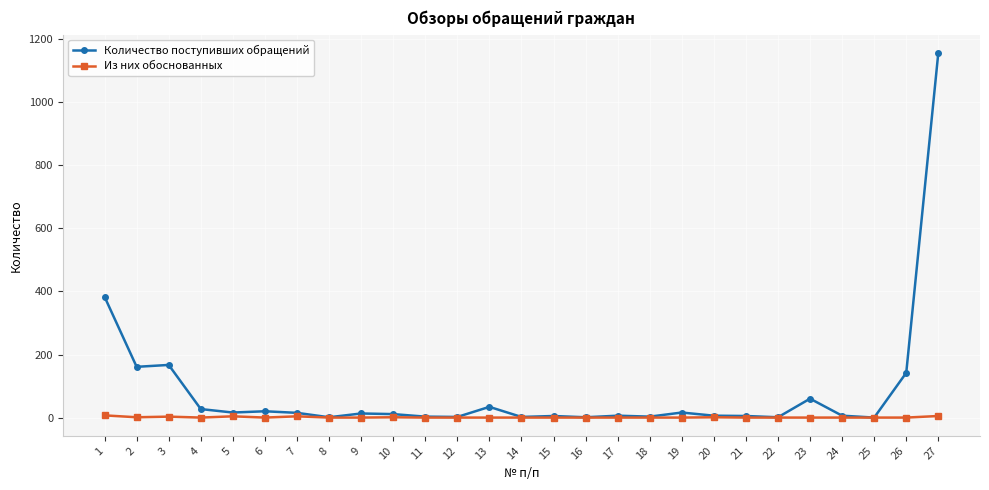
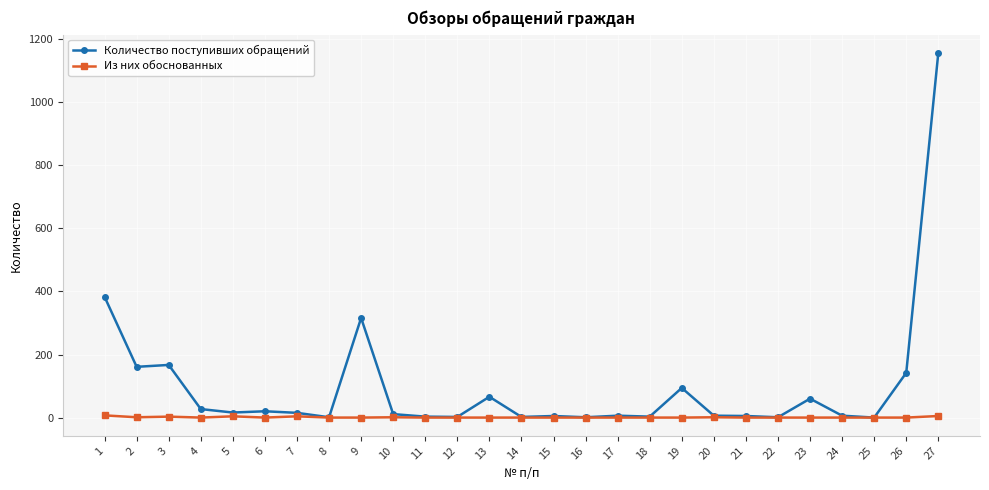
Количество поступивших обращений, 9: 10 -> 320
Количество поступивших обращений, 13: 30 -> 70
Количество поступивших обращений, 19: 20 -> 90
